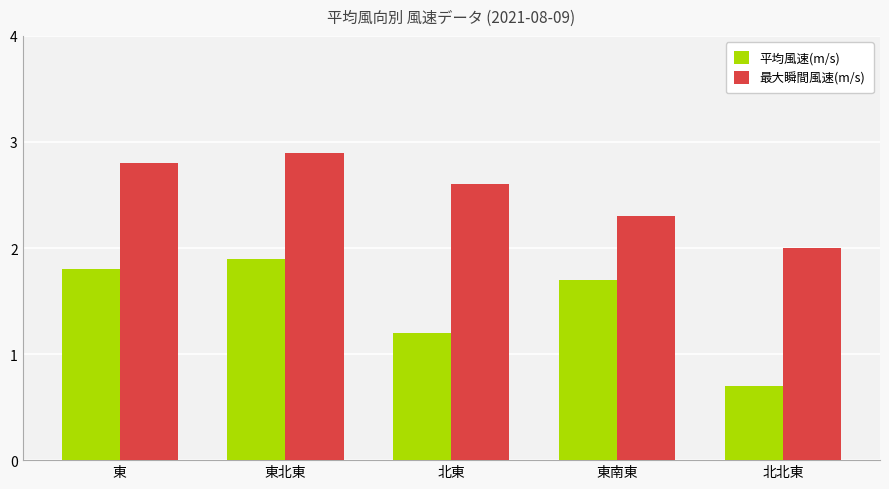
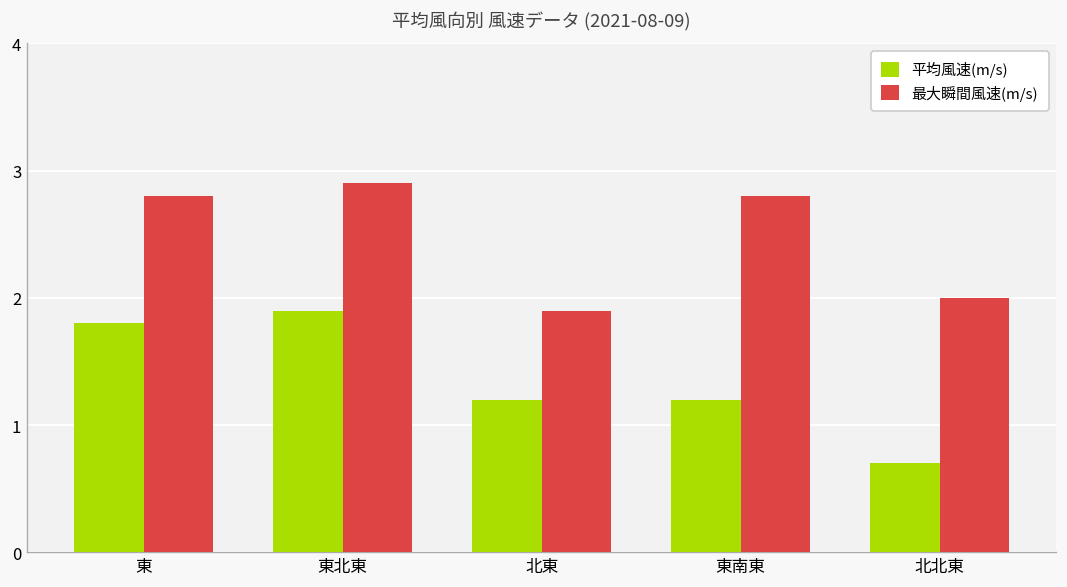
最大瞬間風速(m/s), 北東: 2.6 -> 1.9
平均風速(m/s), 東南東: 1.7 -> 1.2
最大瞬間風速(m/s), 東南東: 2.3 -> 2.8
